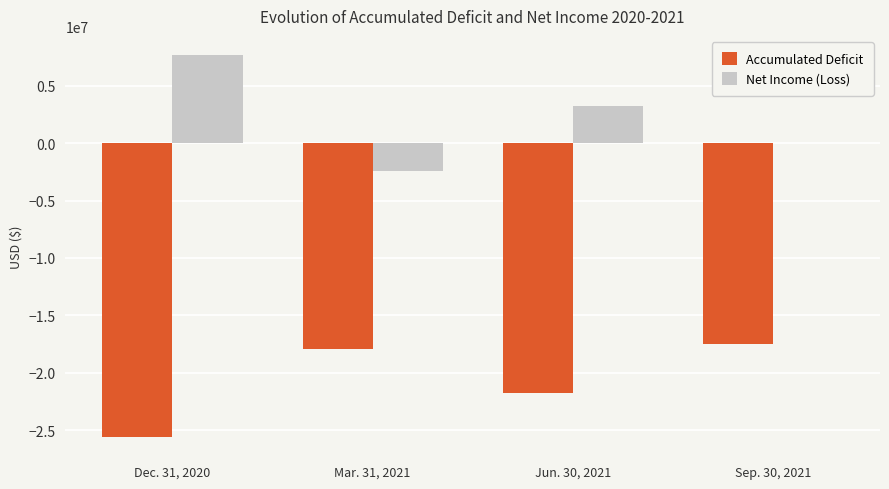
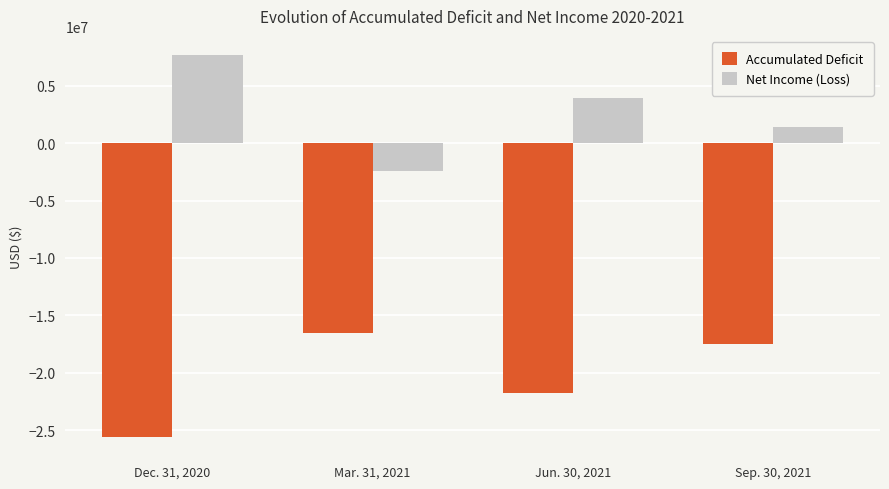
Accumulated Deficit, Mar. 31, 2021: -17900000 -> -16500000
Net Income (Loss), Jun. 30, 2021: 3200000 -> 3900000
Net Income (Loss), Sep. 30, 2021: 0 -> 1400000
